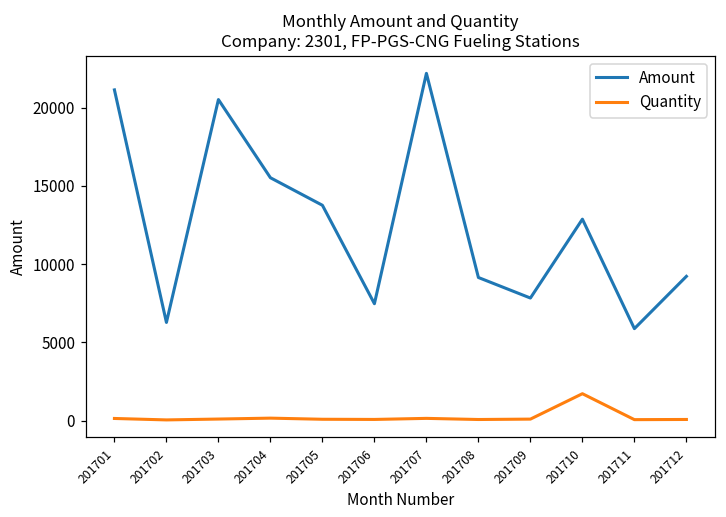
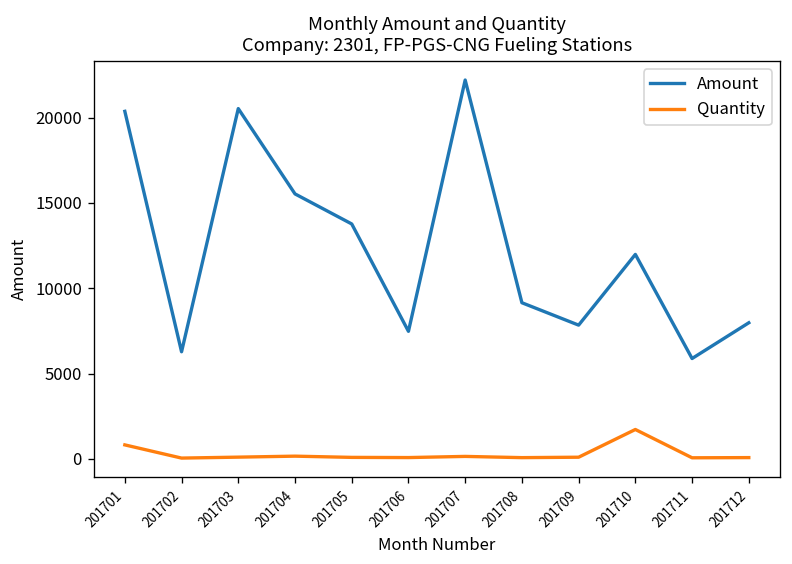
Amount, 201701: 21100 -> 20400
Quantity, 201701: 100 -> 800
Amount, 201710: 12900 -> 12000
Amount, 201712: 9200 -> 8000
